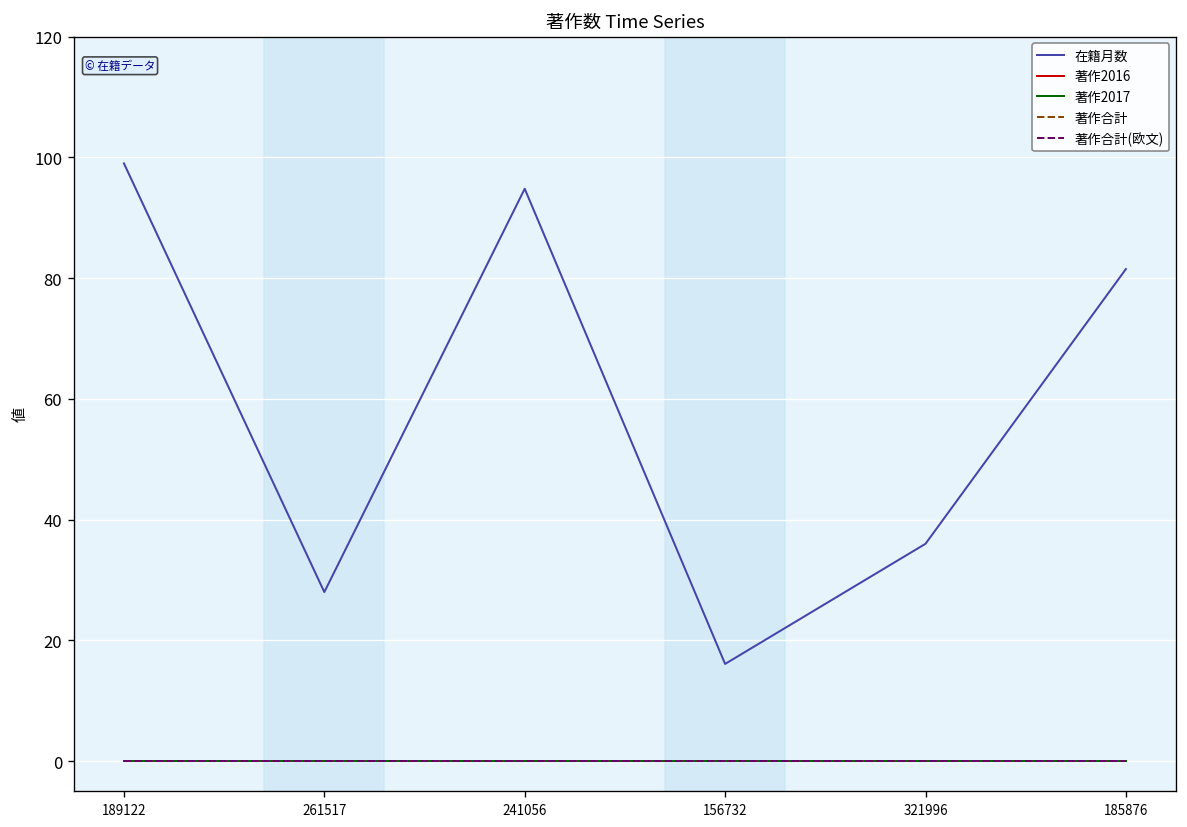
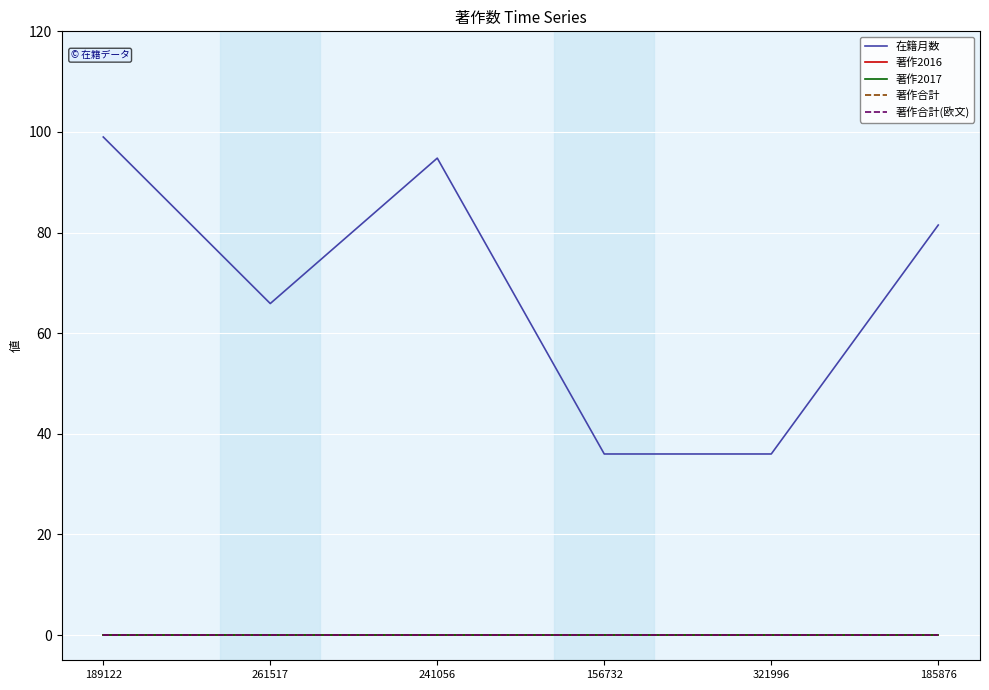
在籍月数, 261517: 28 -> 66
在籍月数, 156732: 16 -> 36
